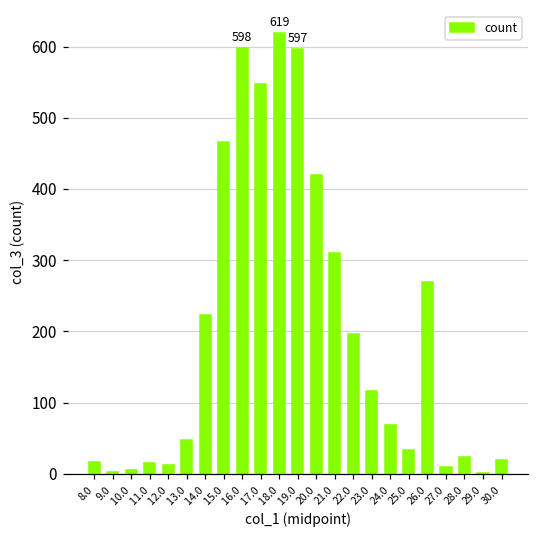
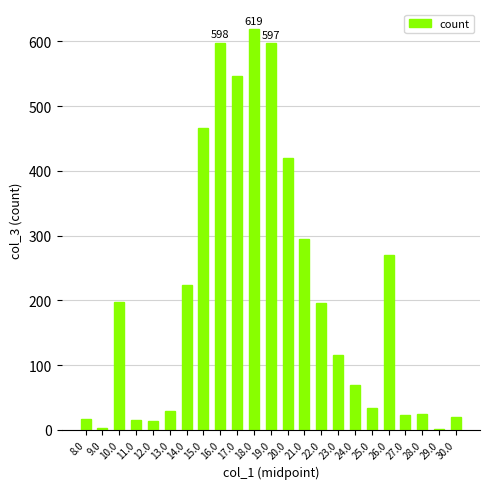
10.0: 10 -> 200
13.0: 50 -> 30
21.0: 310 -> 300
27.0: 10 -> 20
